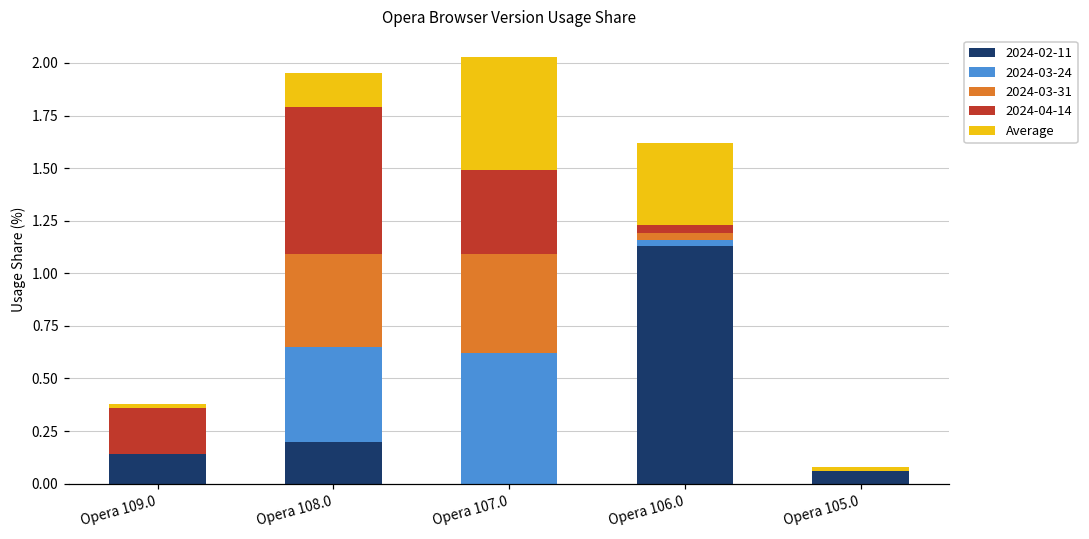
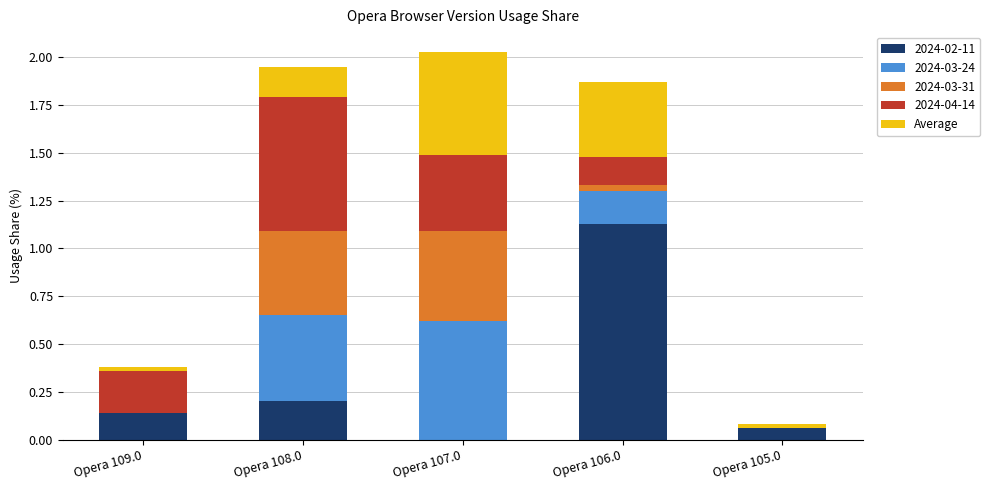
2024-03-24, Opera 106.0: 0.03 -> 0.17
2024-04-14, Opera 106.0: 0.04 -> 0.15
